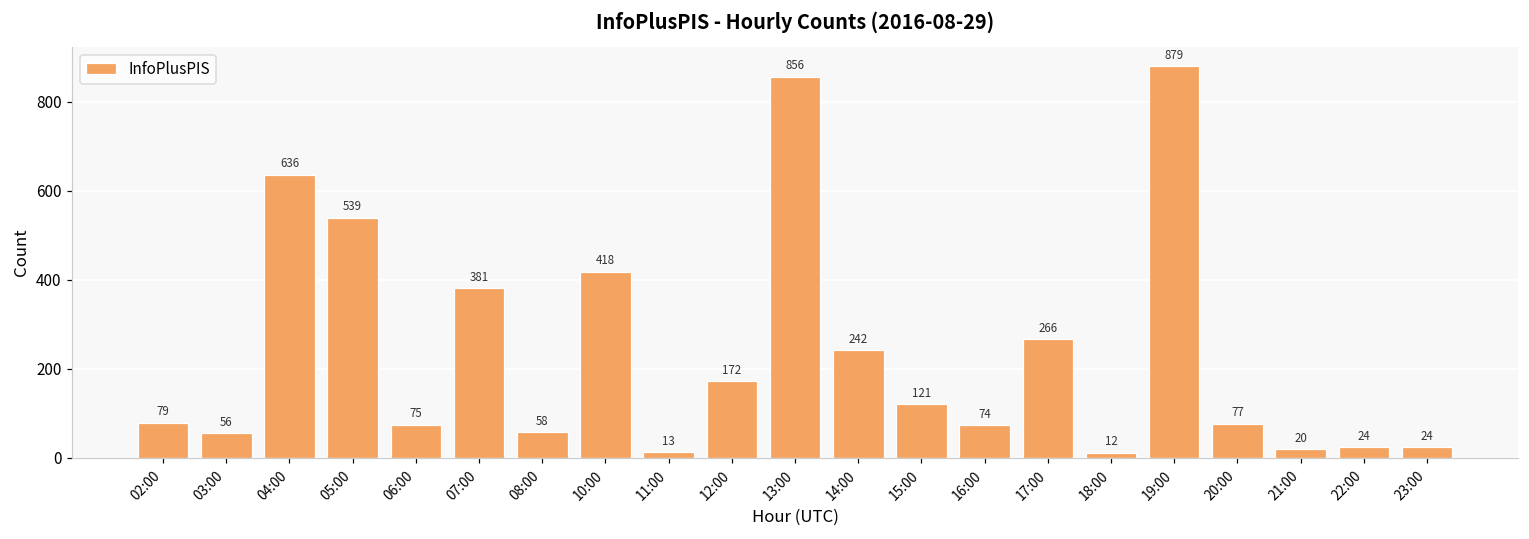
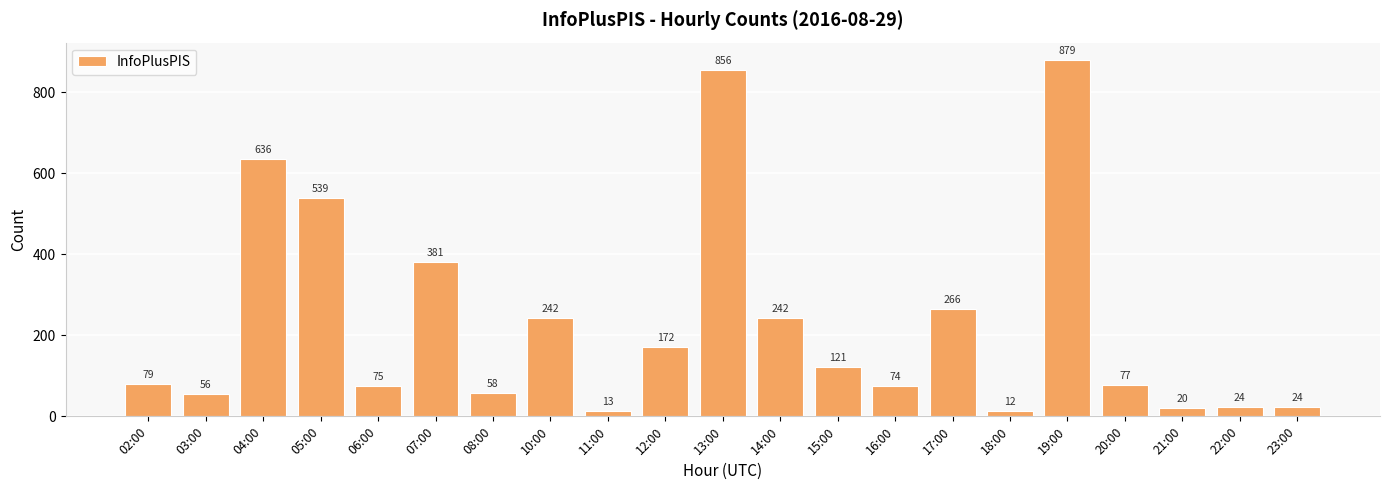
10:00: 418 -> 242
